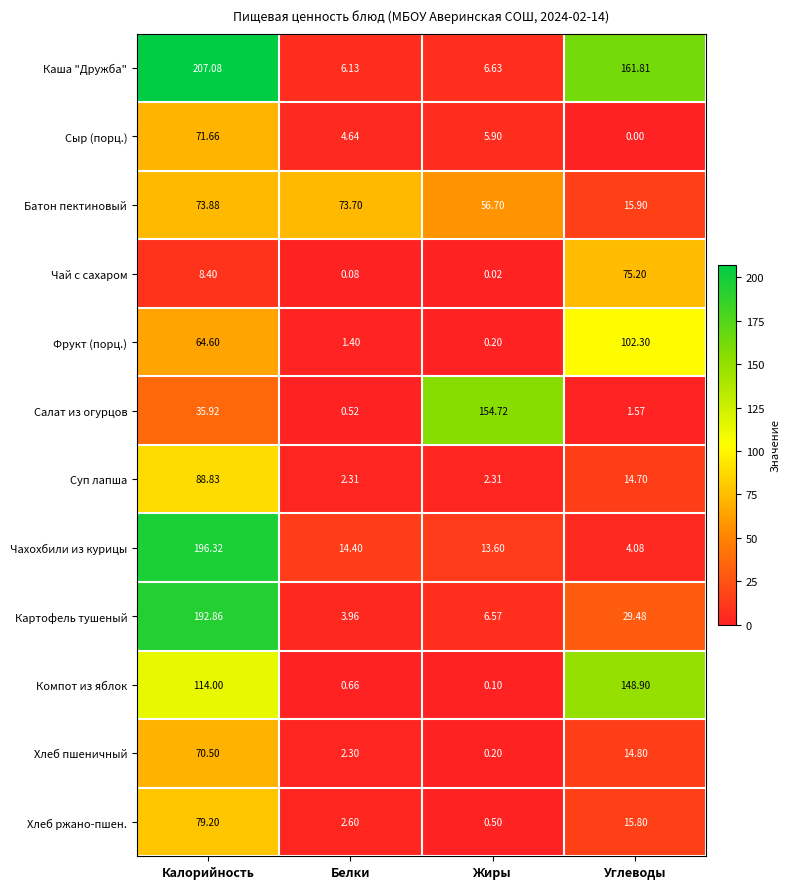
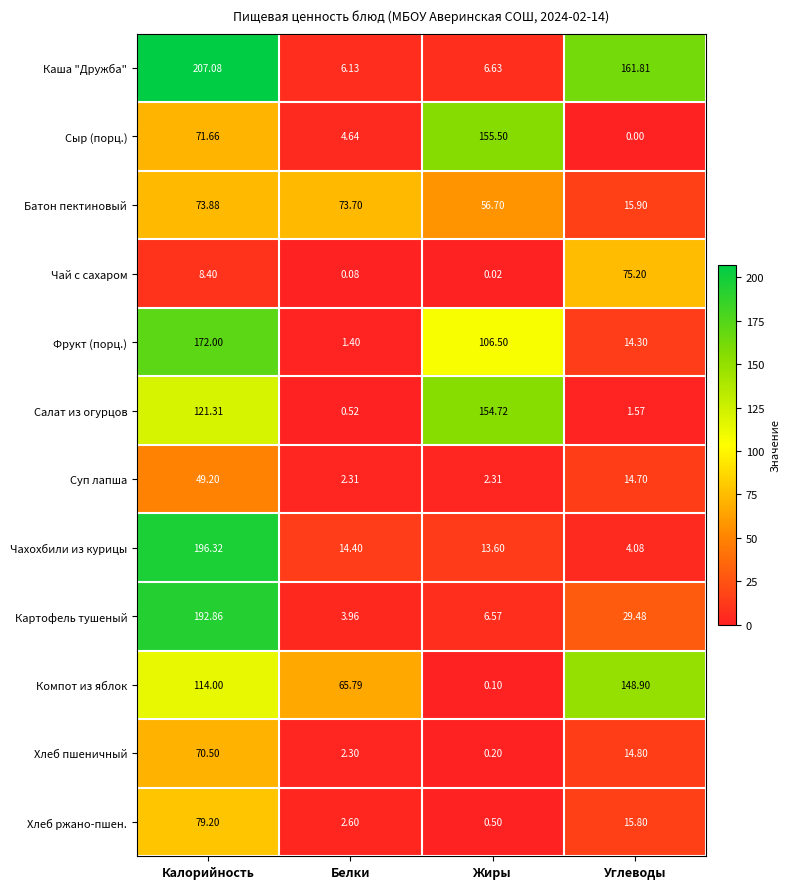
Сыр (порц.), Жиры: 5.90 -> 155.50
Фрукт (порц.), Калорийность: 64.60 -> 172.00
Фрукт (порц.), Жиры: 0.20 -> 106.50
Фрукт (порц.), Углеводы: 102.30 -> 14.30
Салат из огурцов, Калорийность: 35.92 -> 121.31
Суп лапша, Калорийность: 88.83 -> 49.20
Компот из яблок, Белки: 0.66 -> 65.79
